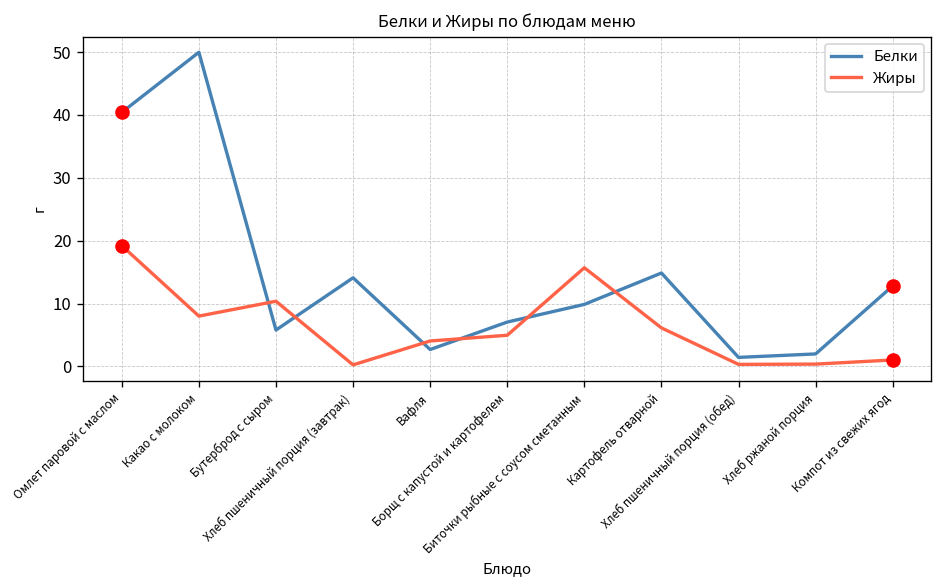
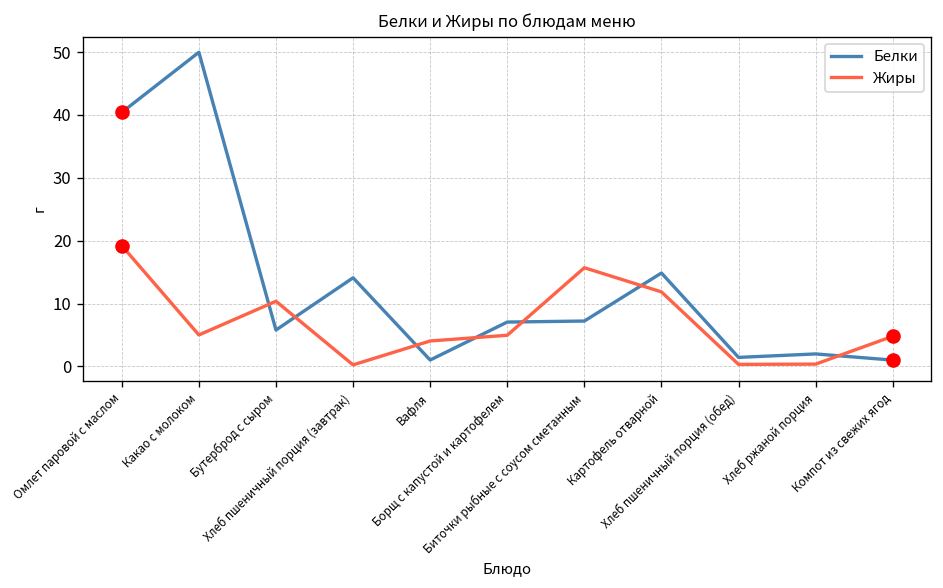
Жиры, Какао с молоком: 8 -> 5
Белки, Вафля: 3 -> 1
Белки, Биточки рыбные с соусом сметанным: 10 -> 7
Жиры, Картофель отварной: 6 -> 12
Белки, Компот из свежих ягод: 13 -> 1
Жиры, Компот из свежих ягод: 1 -> 5
